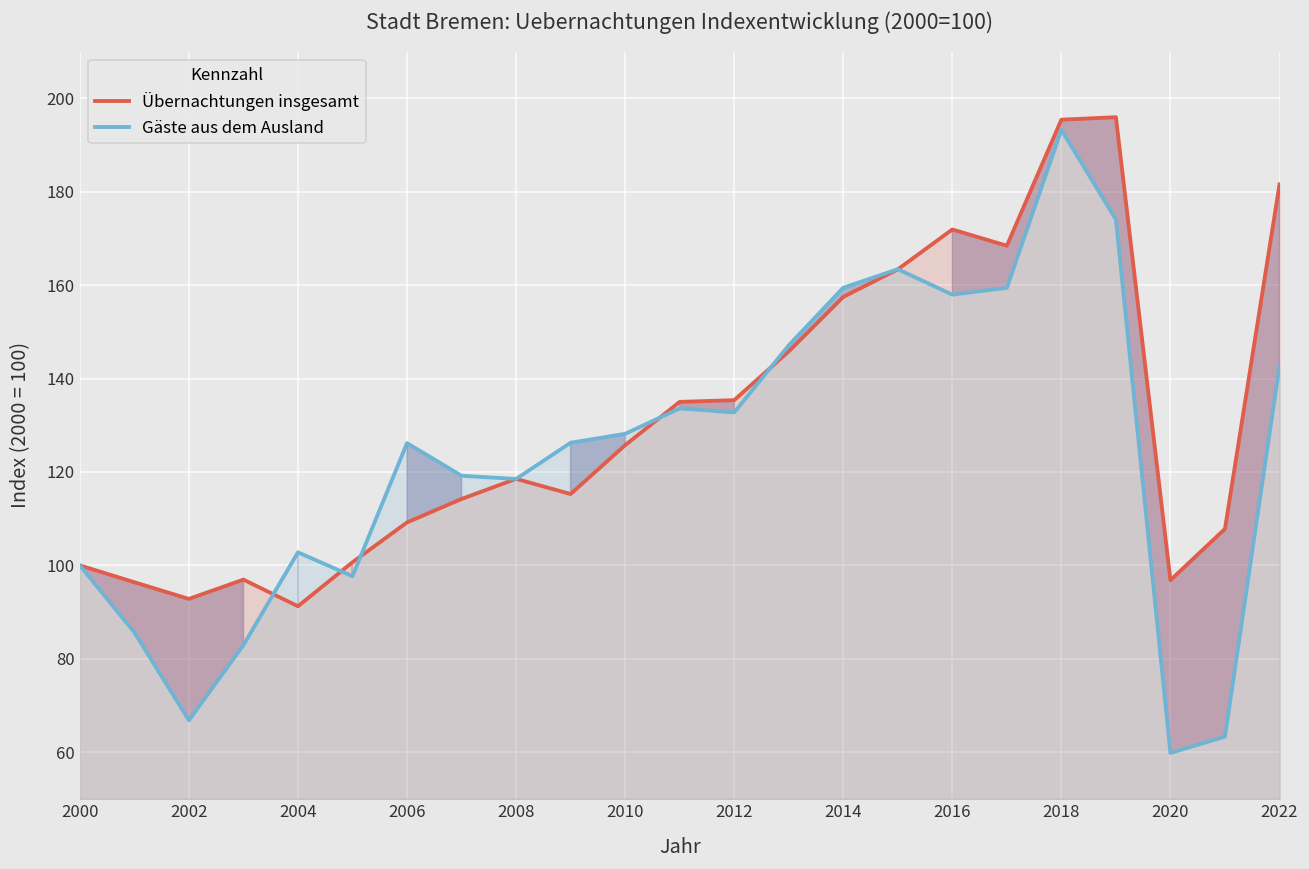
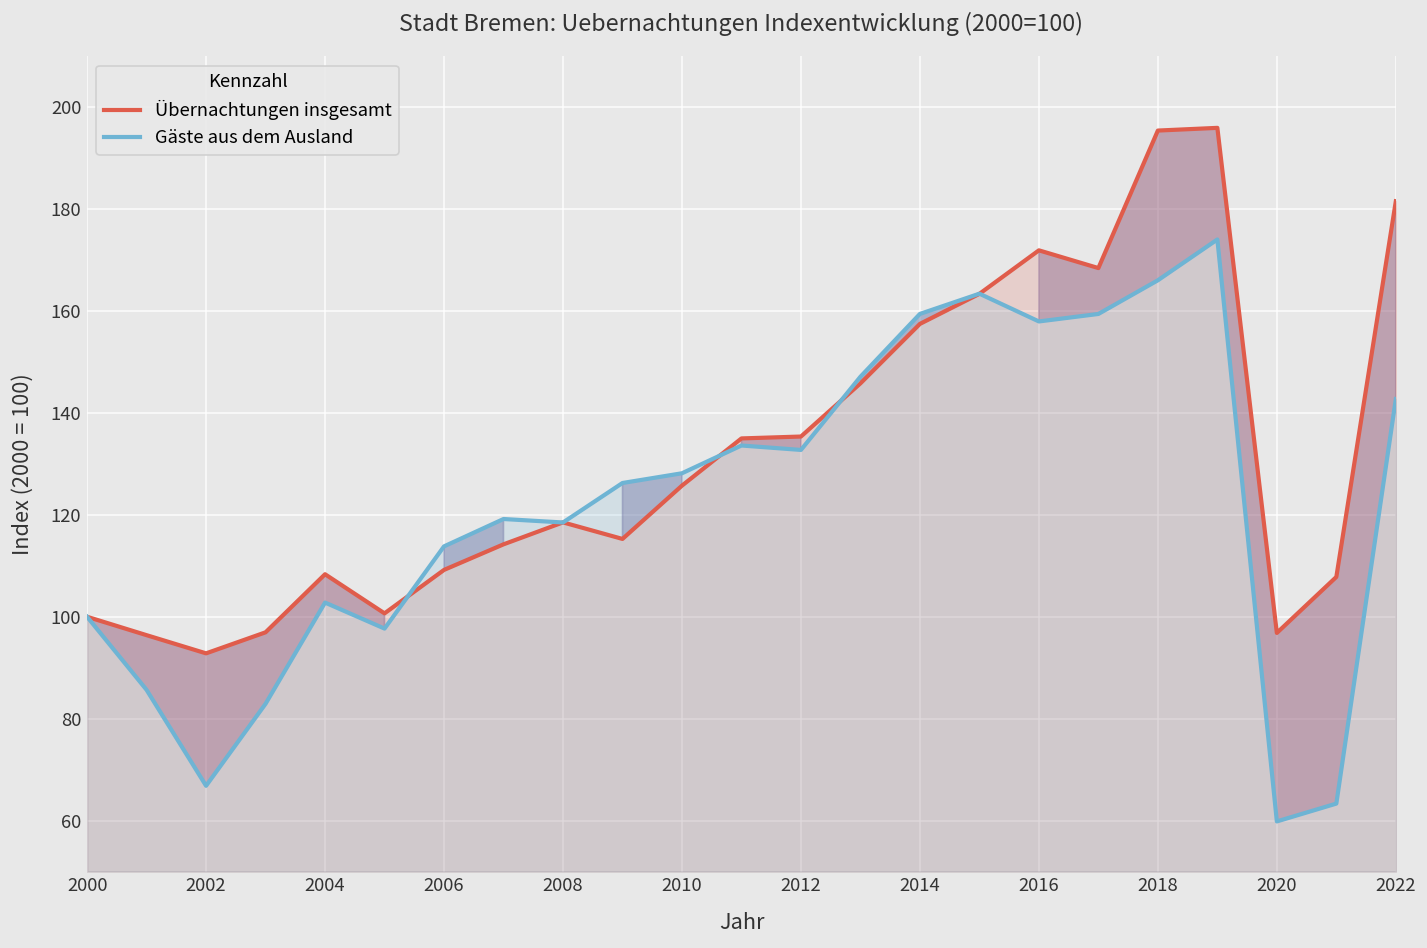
Übernachtungen insgesamt, 2004: 91 -> 108
Gäste aus dem Ausland, 2006: 126 -> 114
Gäste aus dem Ausland, 2018: 193 -> 166
